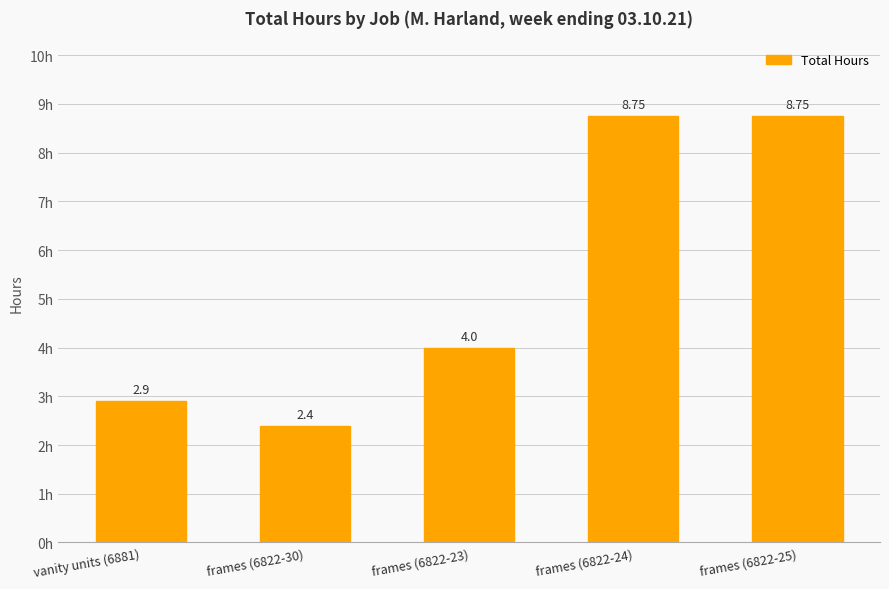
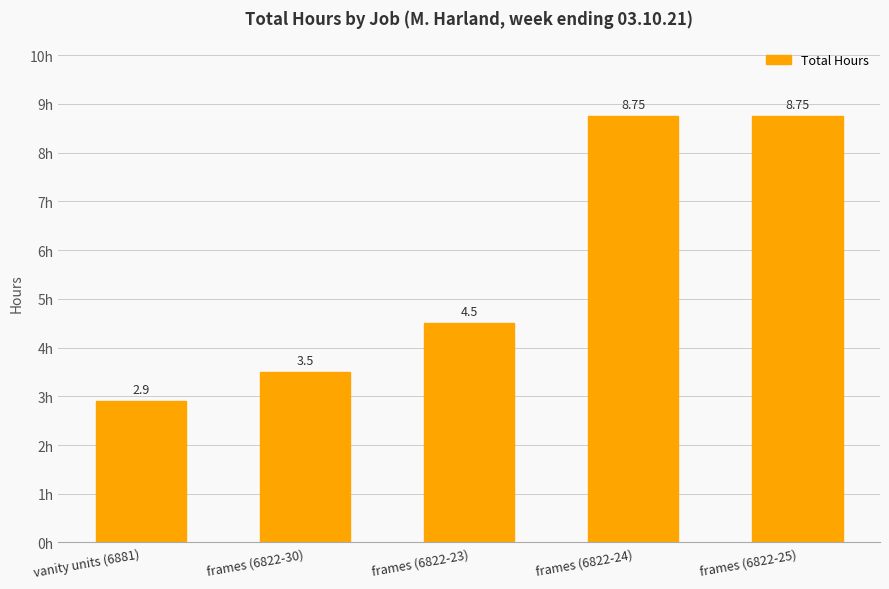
frames (6822-30): 2.4 -> 3.5
frames (6822-23): 4.0 -> 4.5
